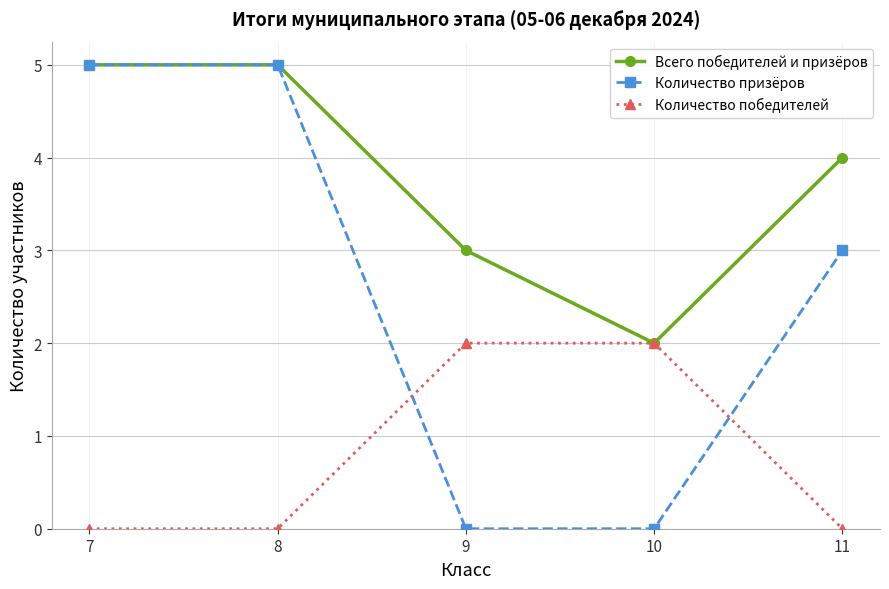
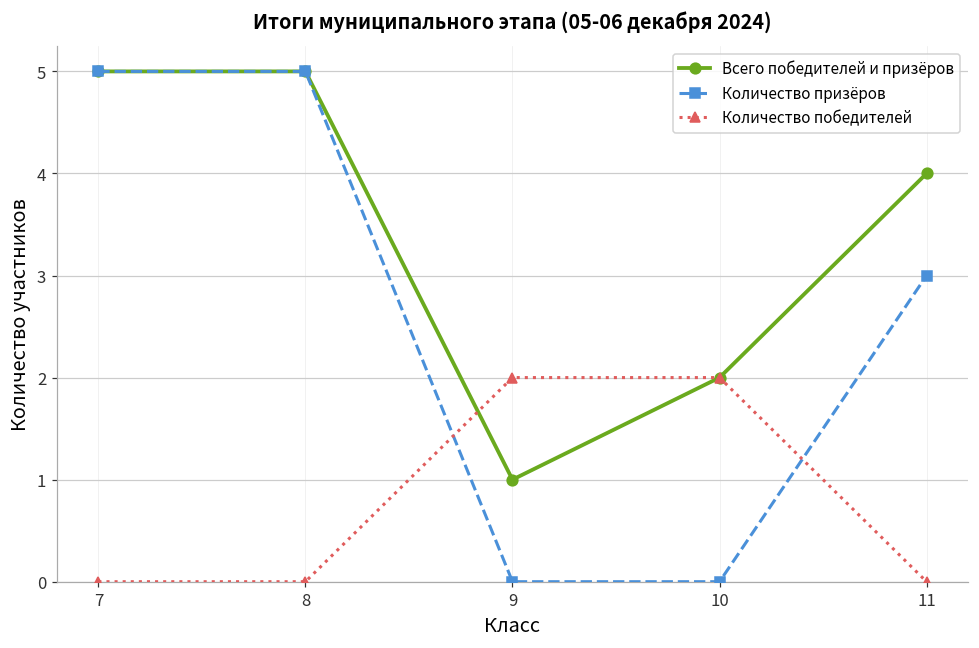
Всего победителей и призёров, 9: 3 -> 1
